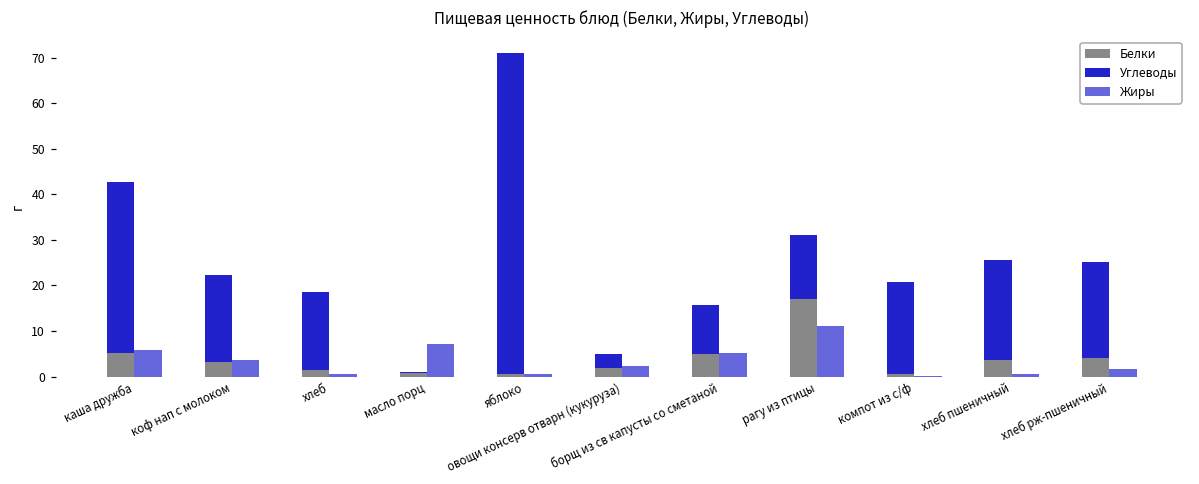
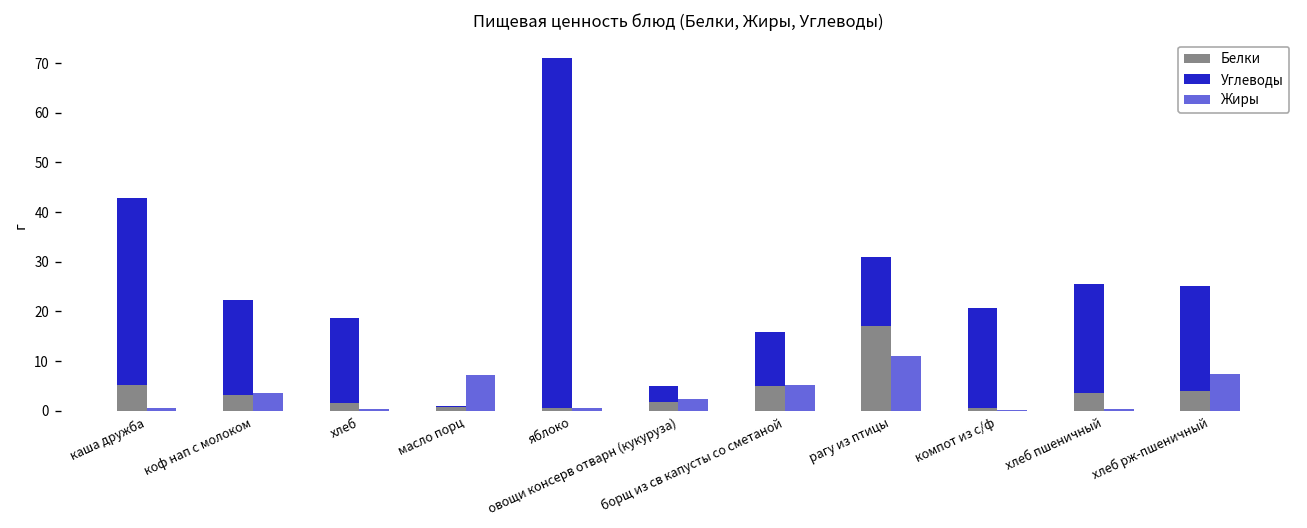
Жиры, каша дружба: 6 -> 1
Жиры, хлеб рж-пшеничный: 2 -> 7
